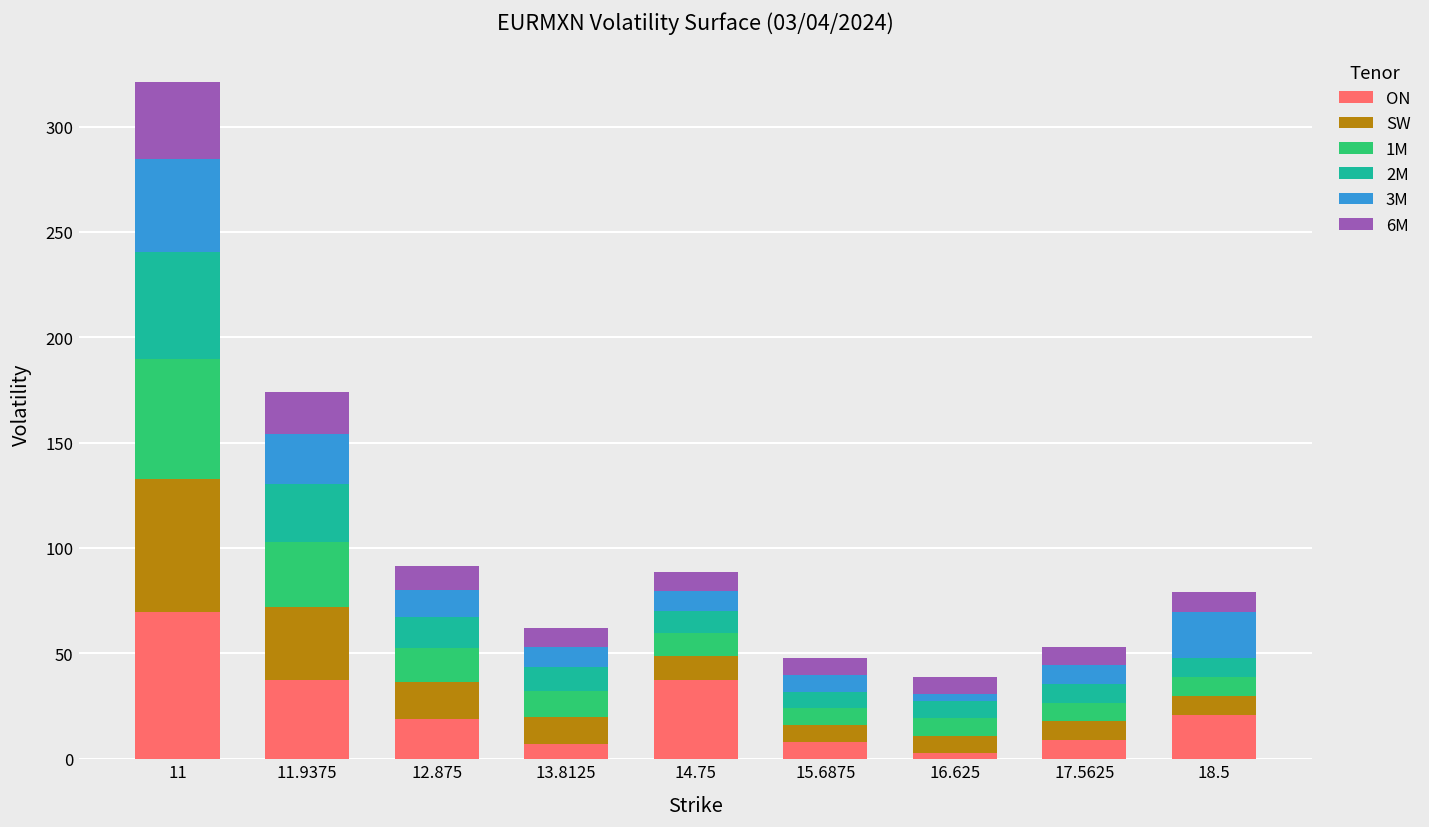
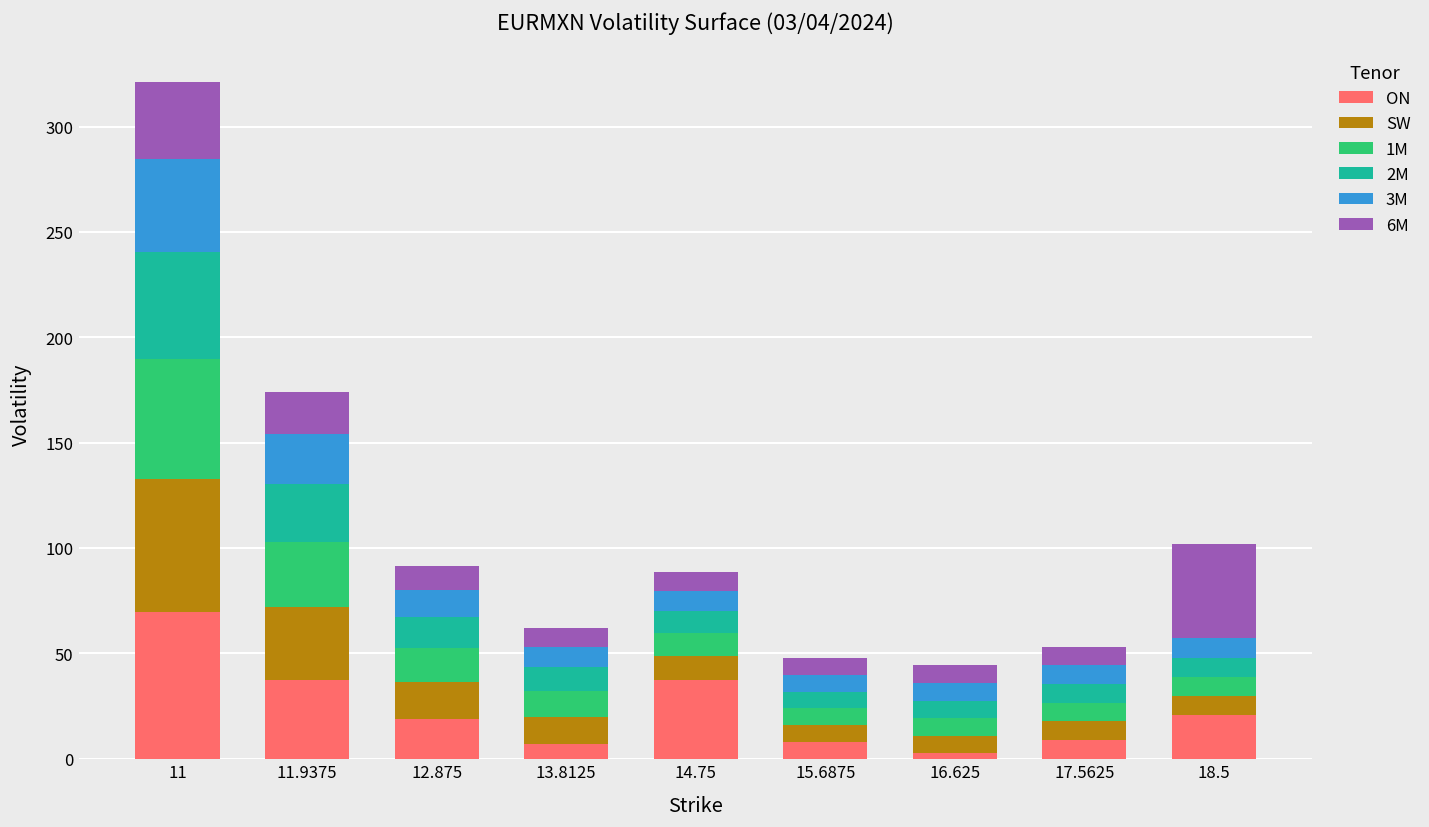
3M, 16.625: 3 -> 8
3M, 18.5: 22 -> 9
6M, 18.5: 9 -> 45
